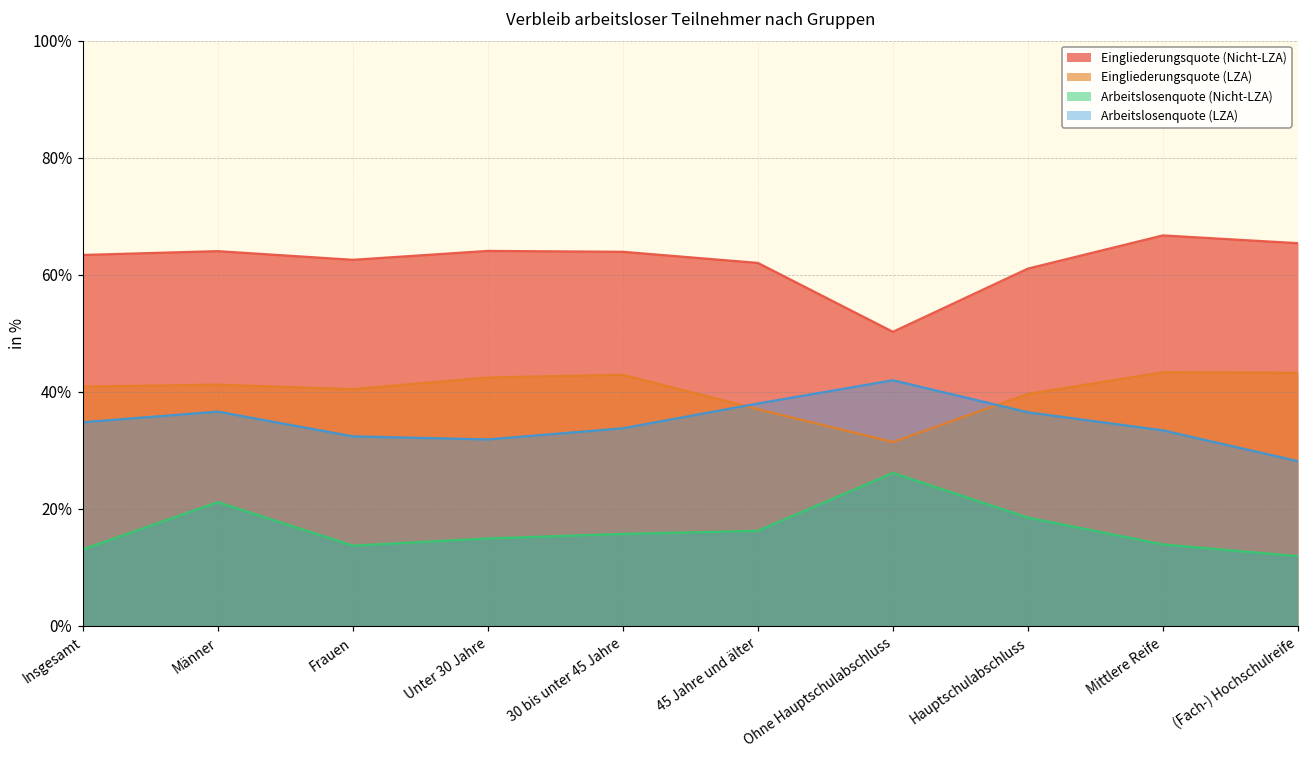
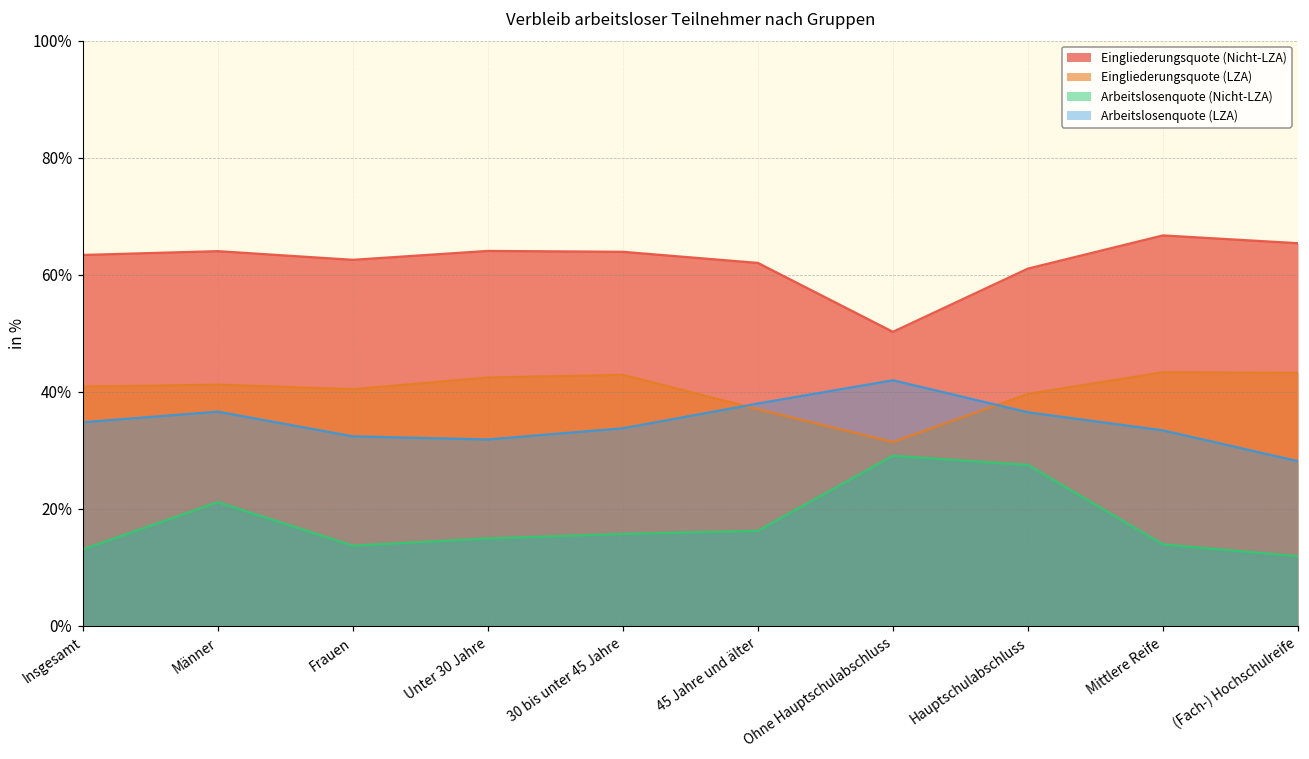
Arbeitslosenquote (Nicht-LZA), Ohne Hauptschulabschluss: 26% -> 29%
Arbeitslosenquote (Nicht-LZA), Hauptschulabschluss: 19% -> 28%
